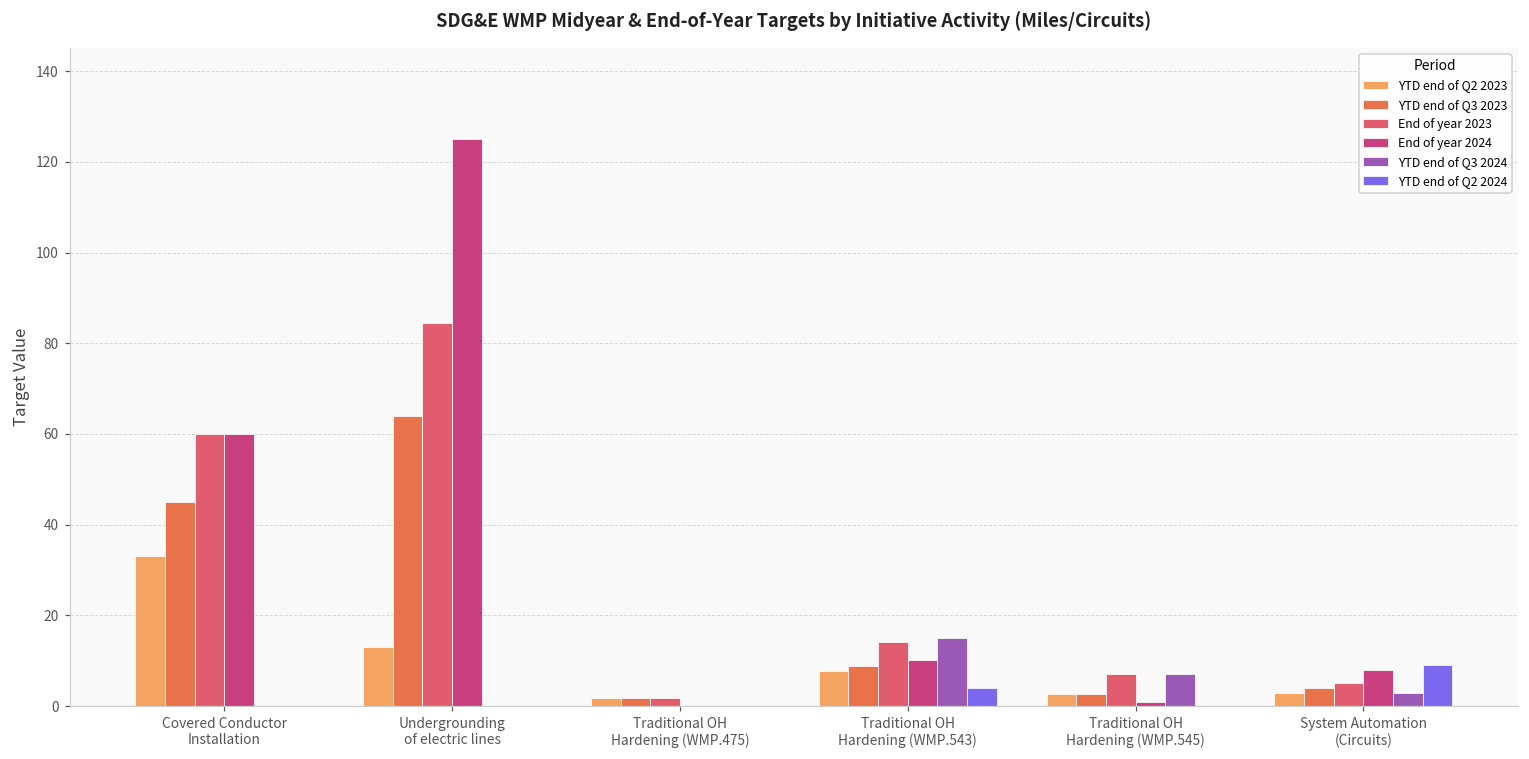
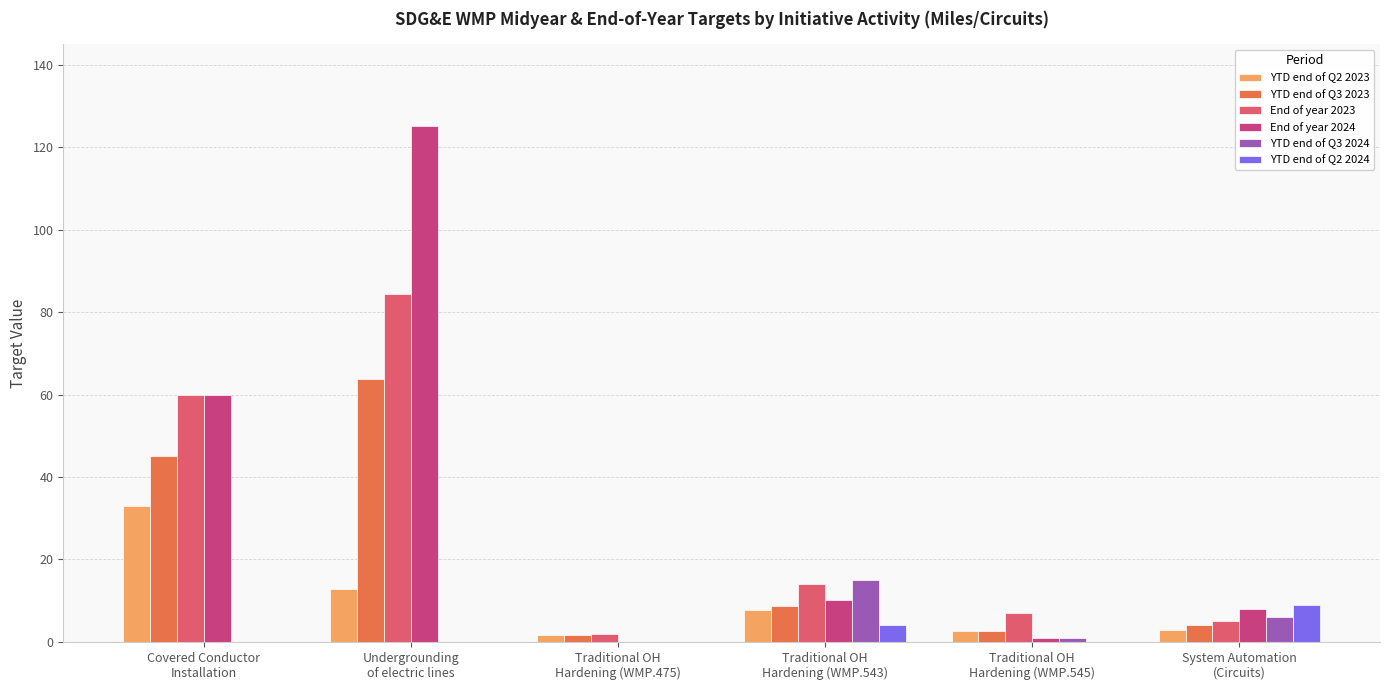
YTD end of Q3 2024, Traditional OH Hardening (WMP.545): 7 -> 1
YTD end of Q3 2024, System Automation (Circuits): 3 -> 6
